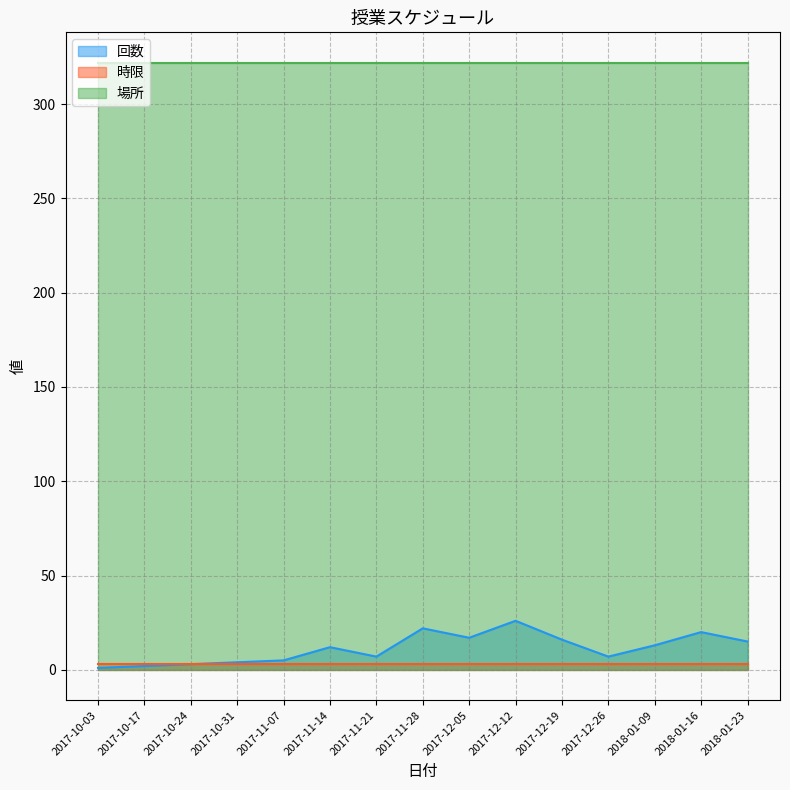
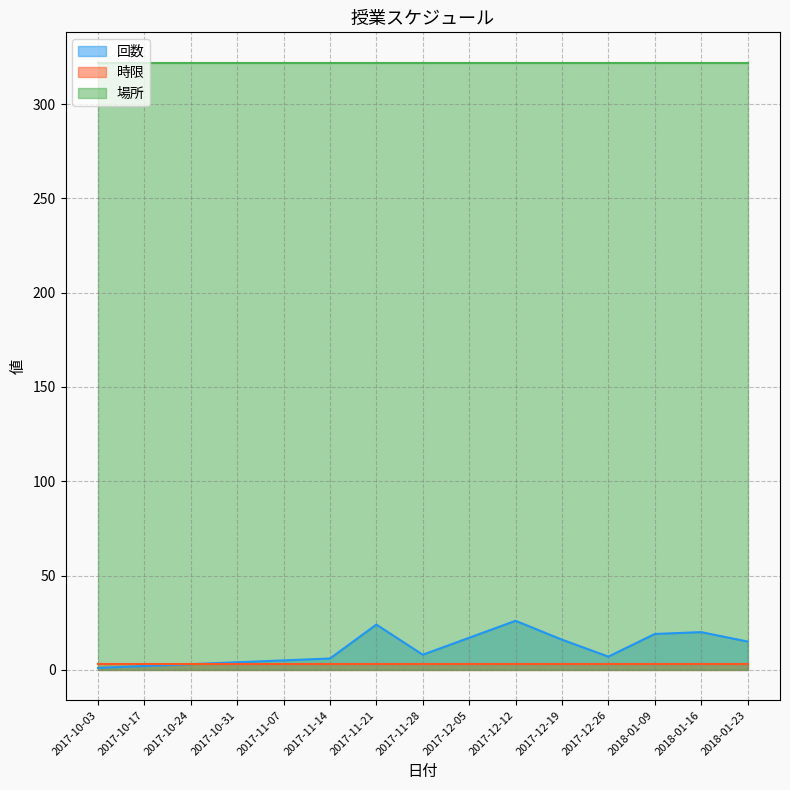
回数, 2017-11-14: 12 -> 6
回数, 2017-11-21: 7 -> 24
回数, 2017-11-28: 22 -> 8
回数, 2018-01-09: 13 -> 19
